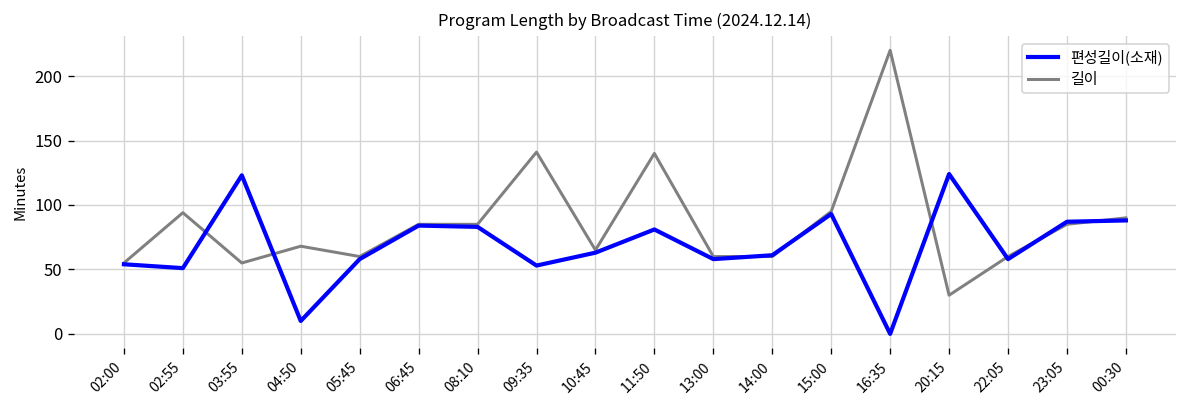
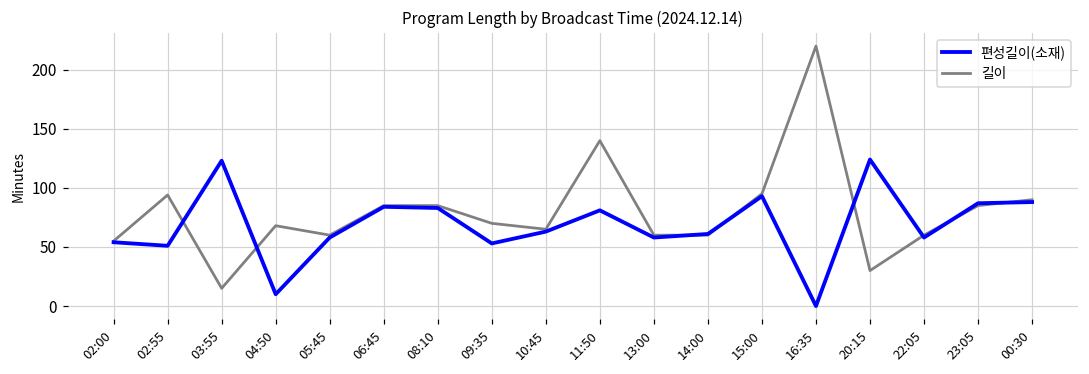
길이, 03:55: 55 -> 15
길이, 09:35: 141 -> 70
